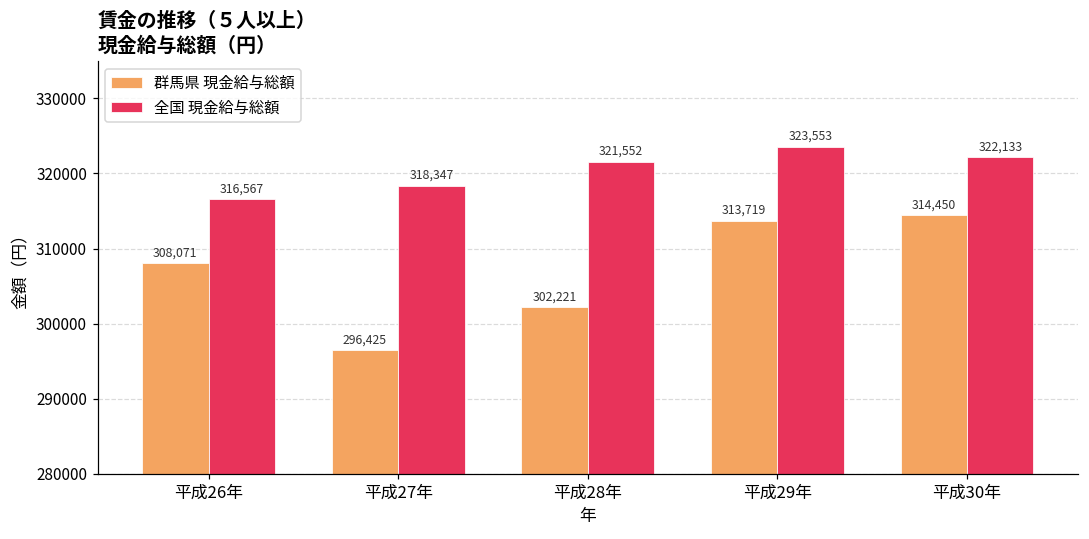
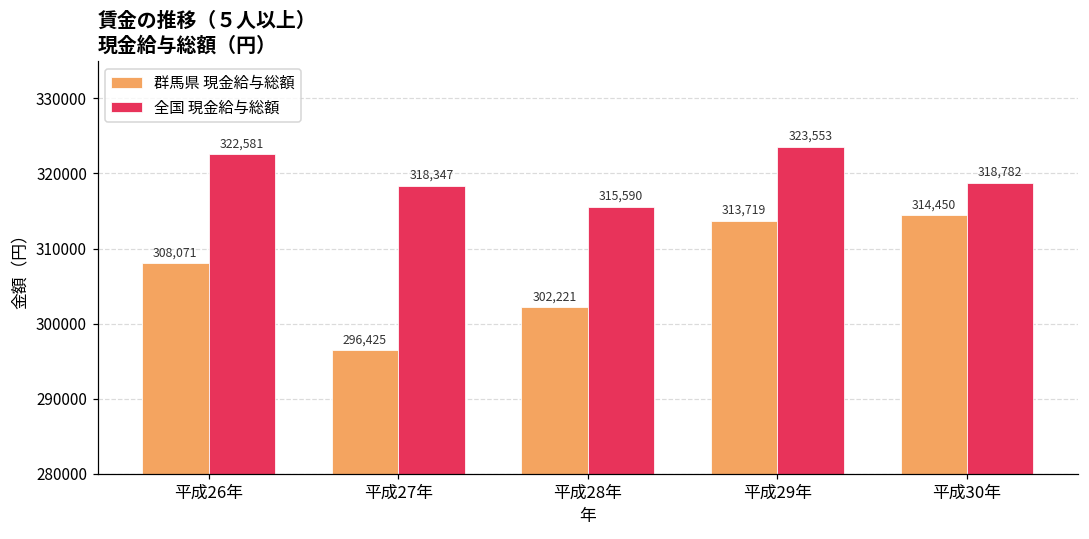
全国 現金給与総額, 平成26年: 316,567 -> 322,581
全国 現金給与総額, 平成28年: 321,552 -> 315,590
全国 現金給与総額, 平成30年: 322,133 -> 318,782
